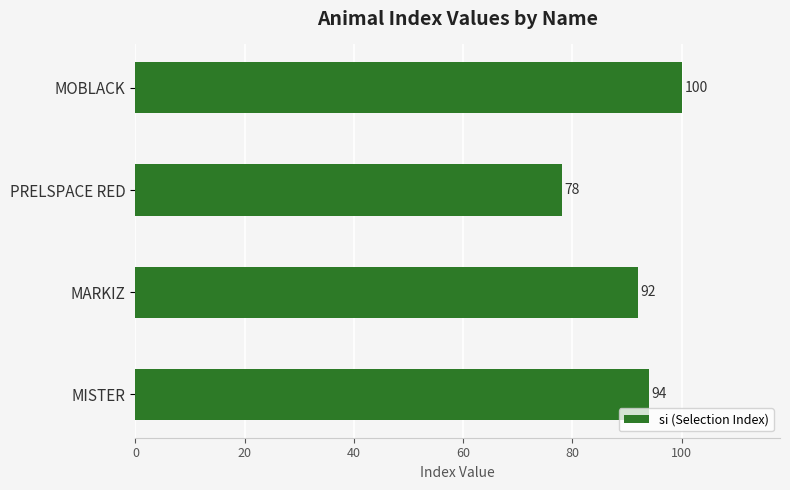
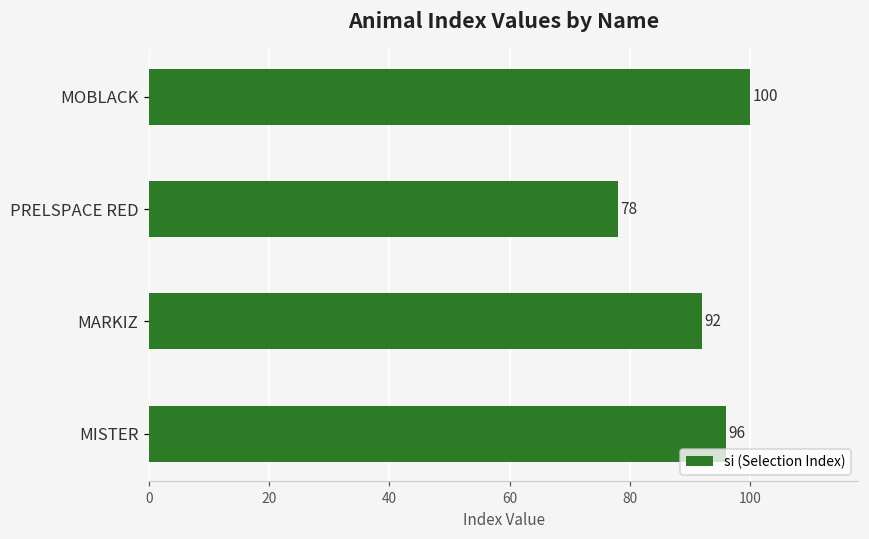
MISTER: 94 -> 96
